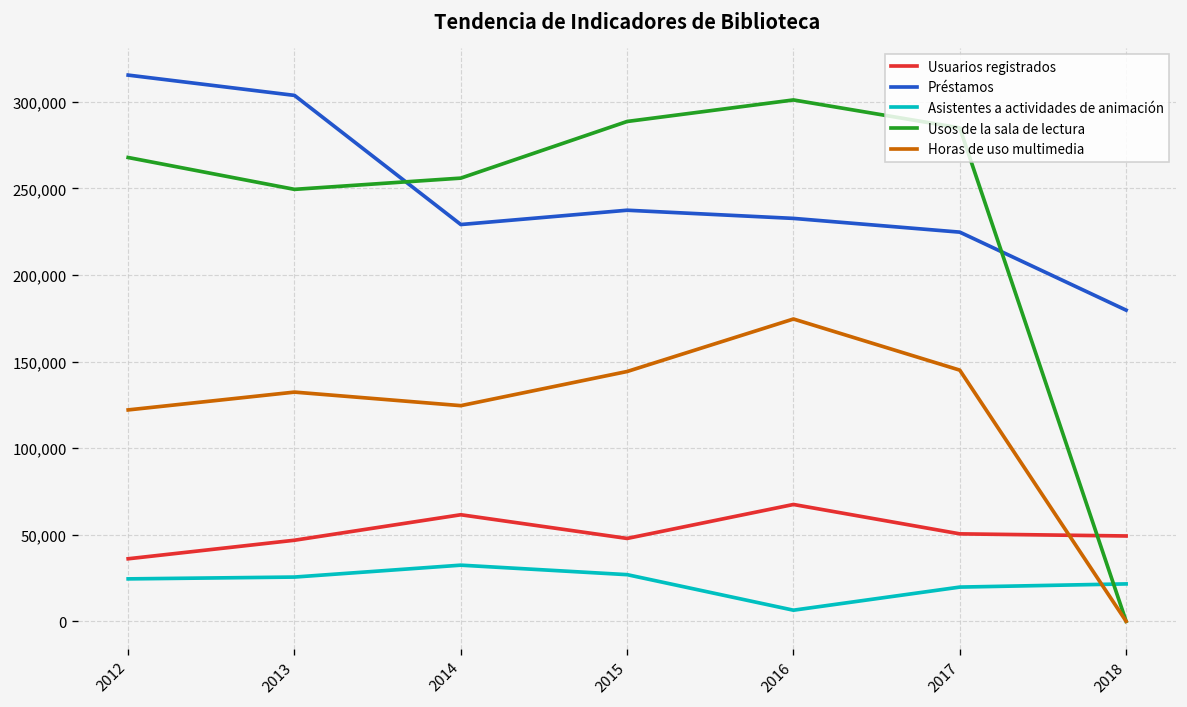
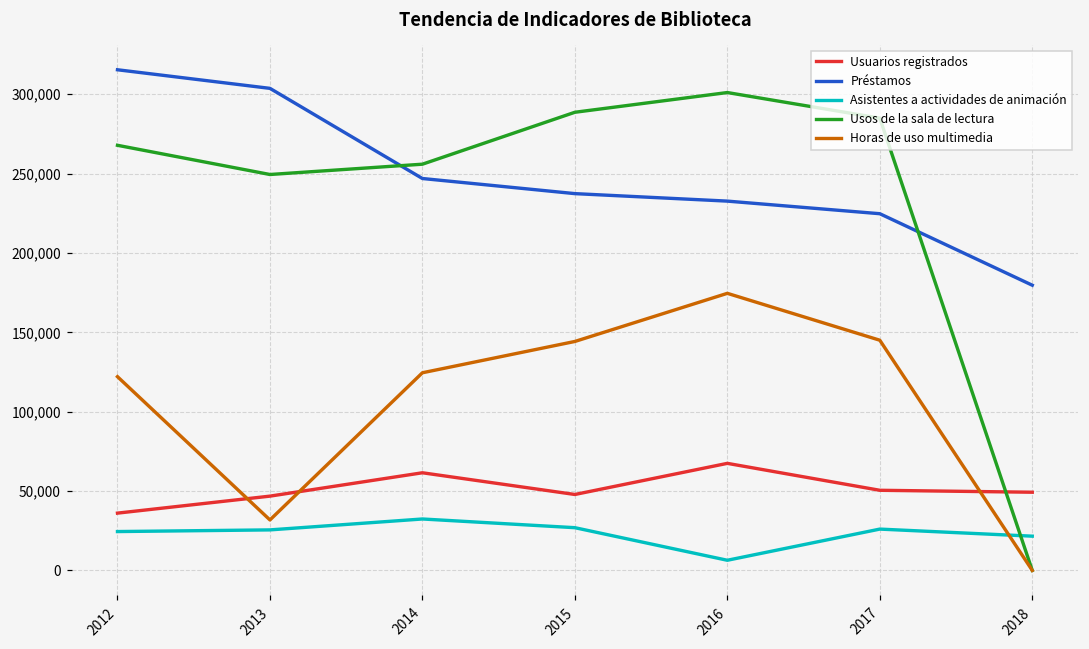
Horas de uso multimedia, 2013: 132,000 -> 32,000
Préstamos, 2014: 229,000 -> 247,000
Asistentes a actividades de animación, 2017: 20,000 -> 26,000
